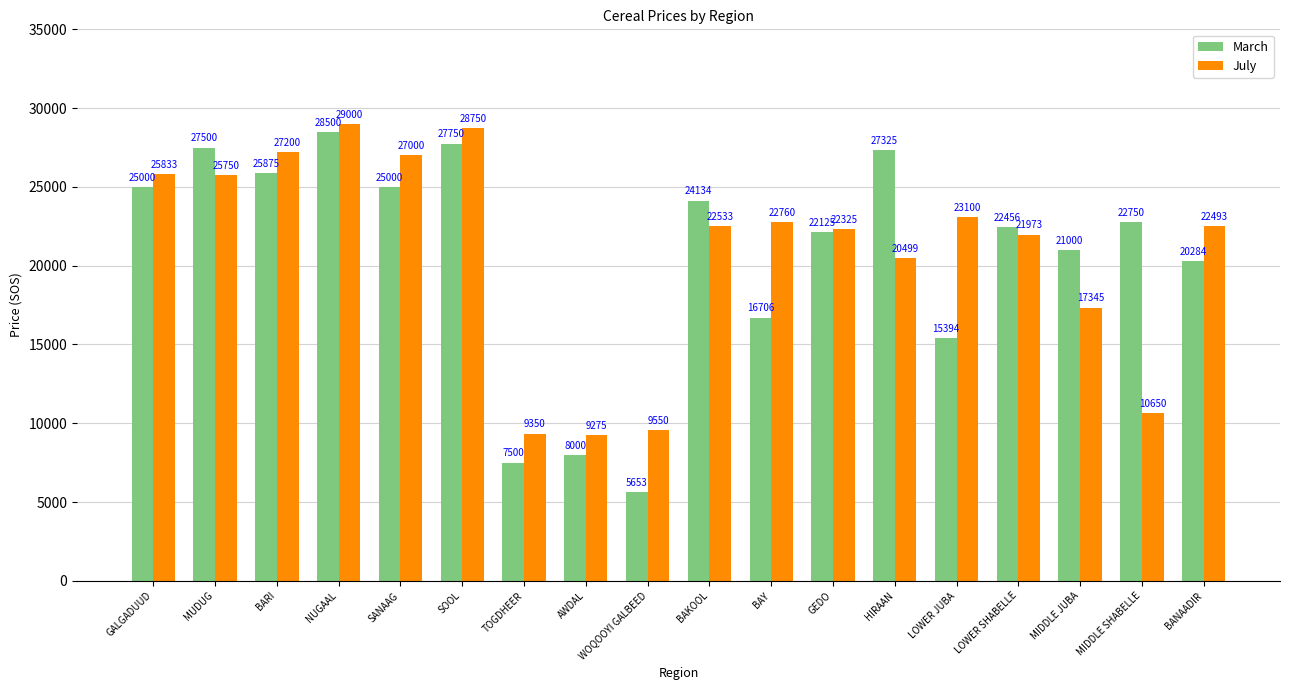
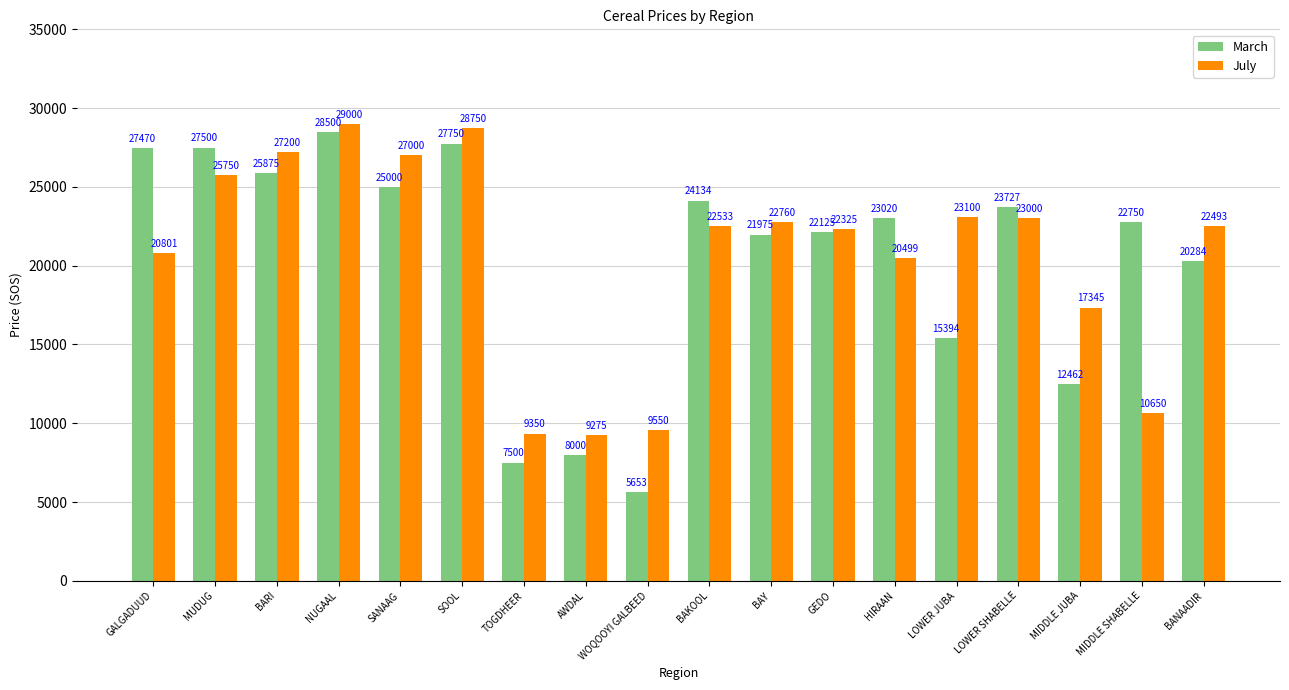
March, GALGADUUD: 25000 -> 27470
July, GALGADUUD: 25833 -> 20801
March, BAY: 16706 -> 21975
March, HIRAAN: 27325 -> 23020
March, LOWER SHABELLE: 22456 -> 23727
July, LOWER SHABELLE: 21973 -> 23000
March, MIDDLE JUBA: 21000 -> 12462
